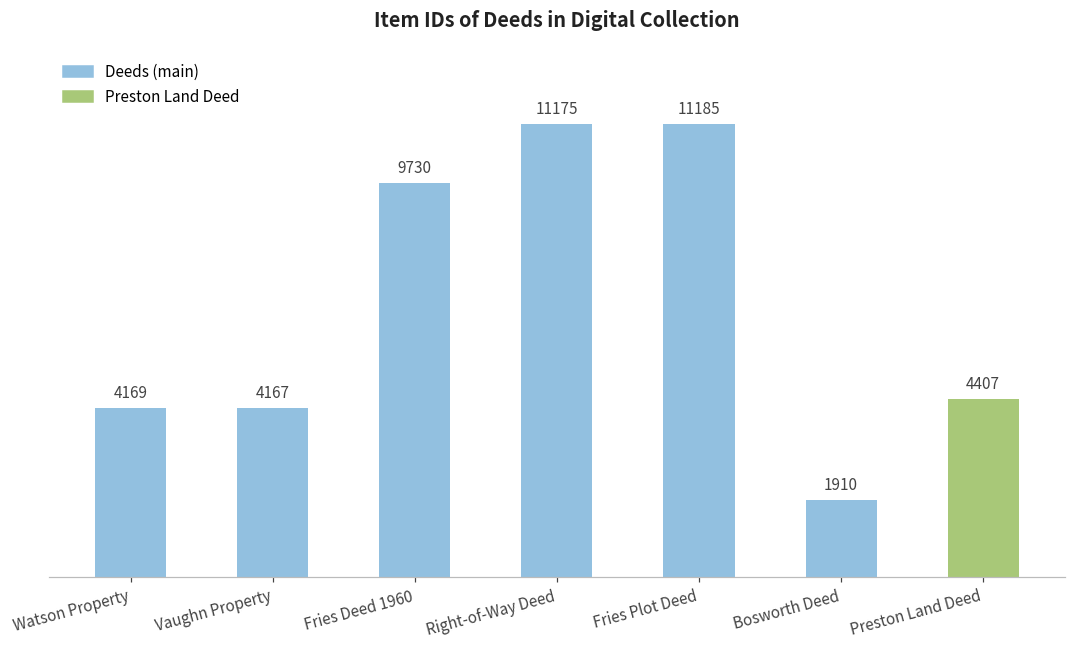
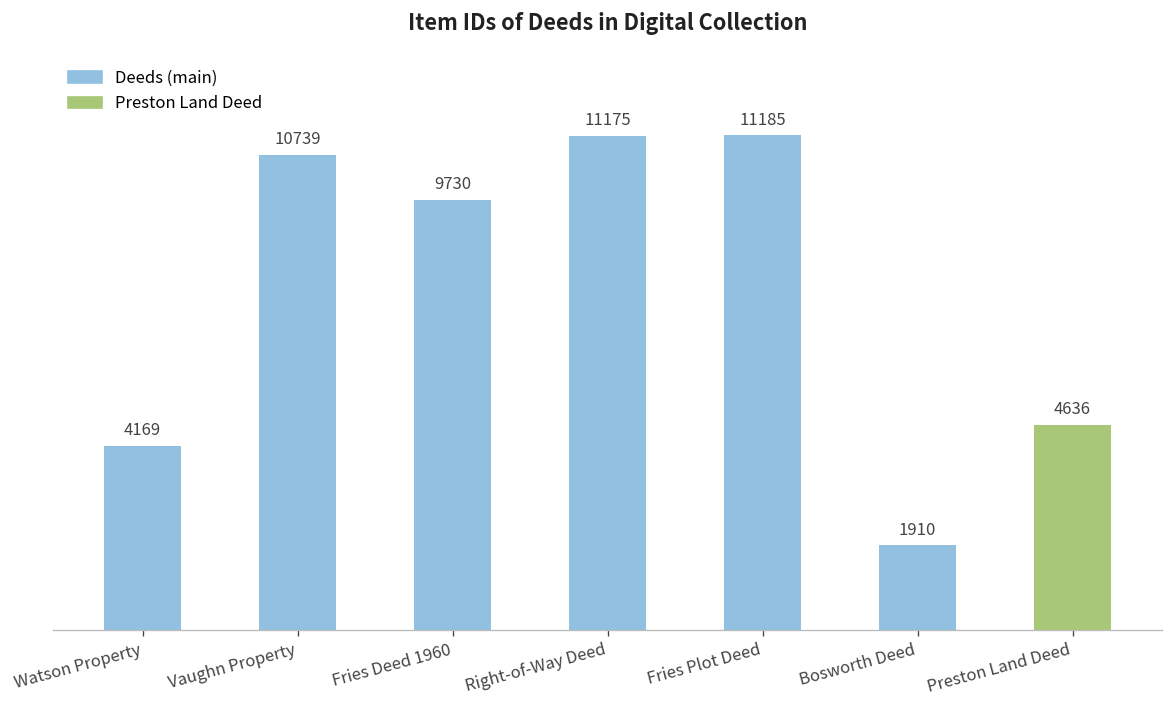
Vaughn Property: 4167 -> 10739
Preston Land Deed: 4407 -> 4636
